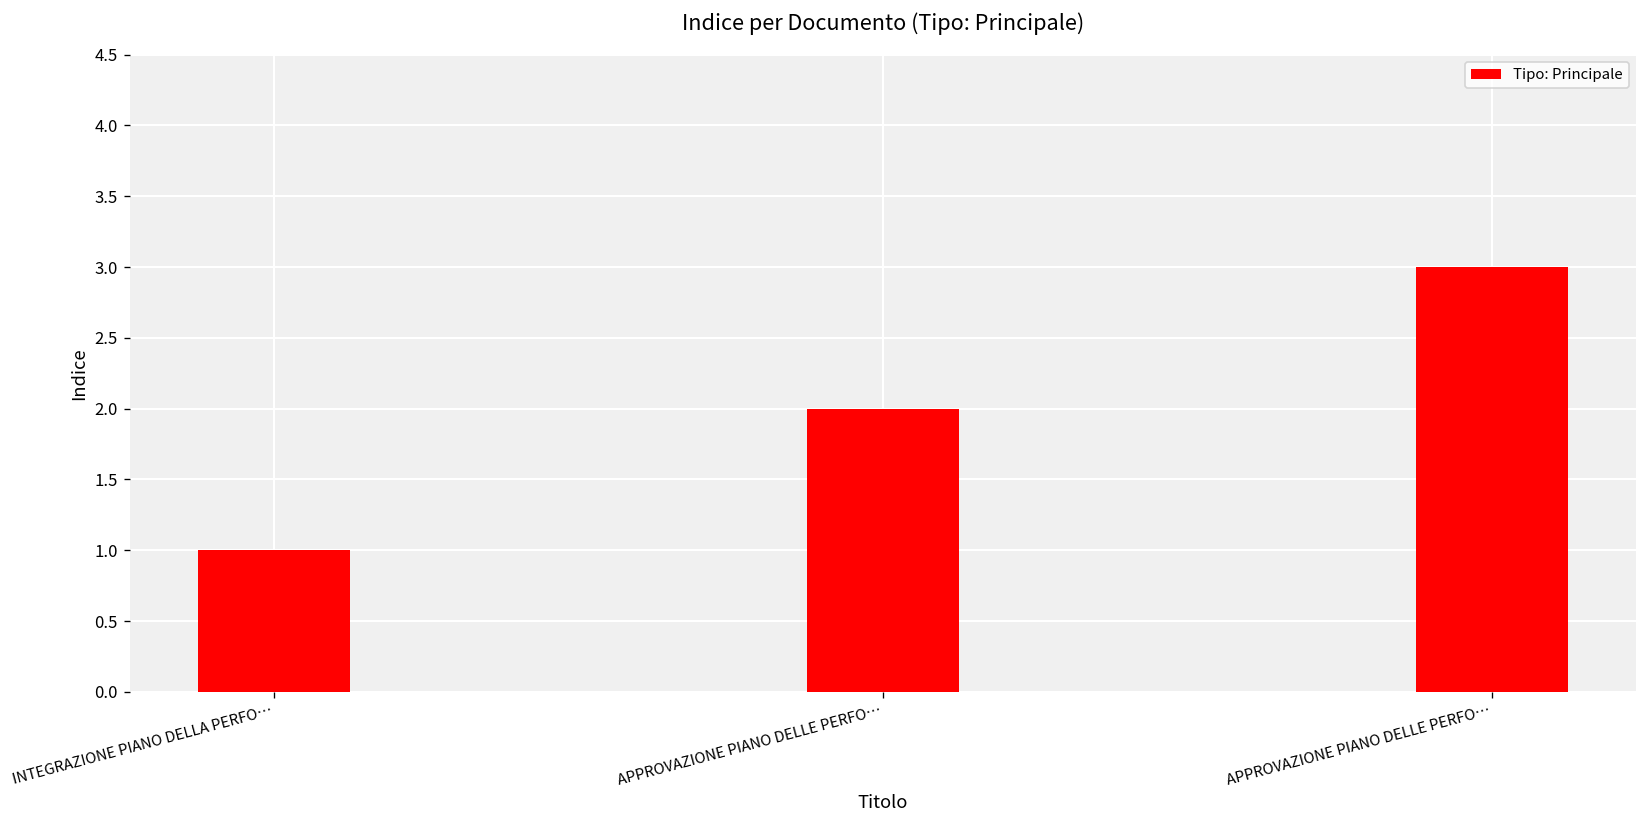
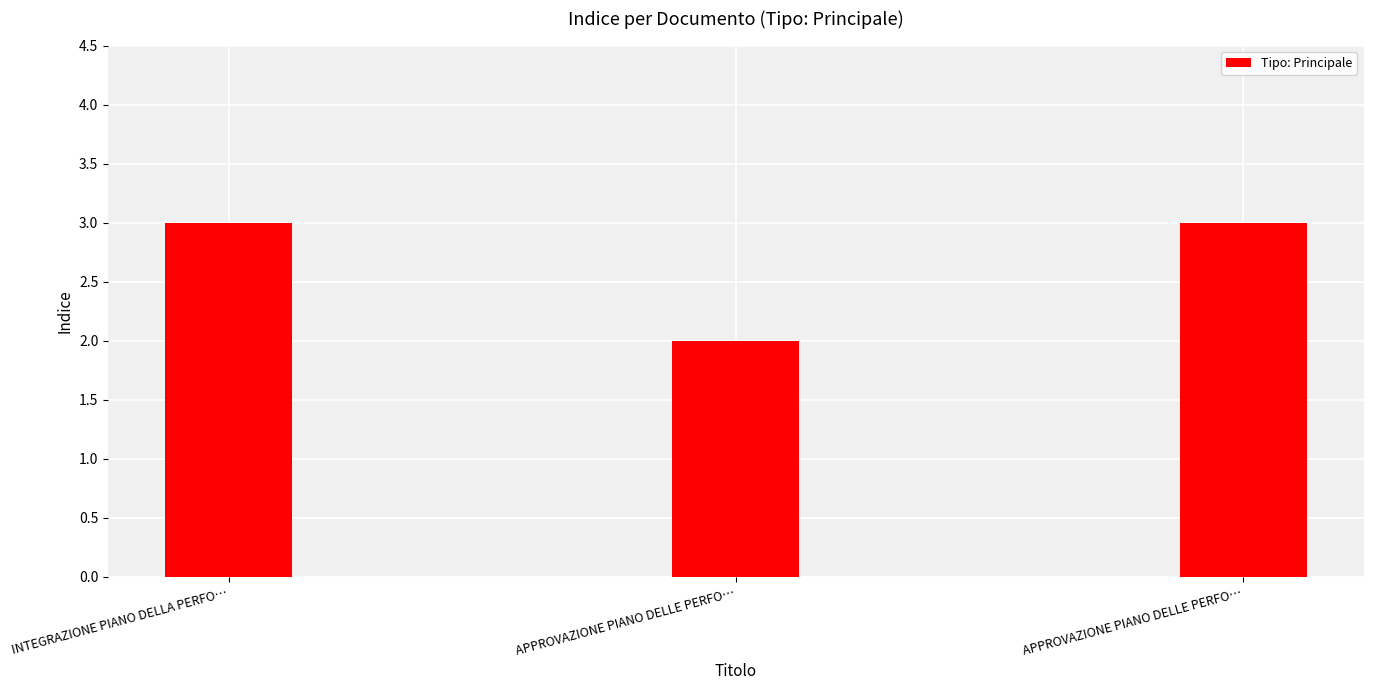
INTEGRAZIONE PIANO DELLA PERFO…: 1 -> 3
